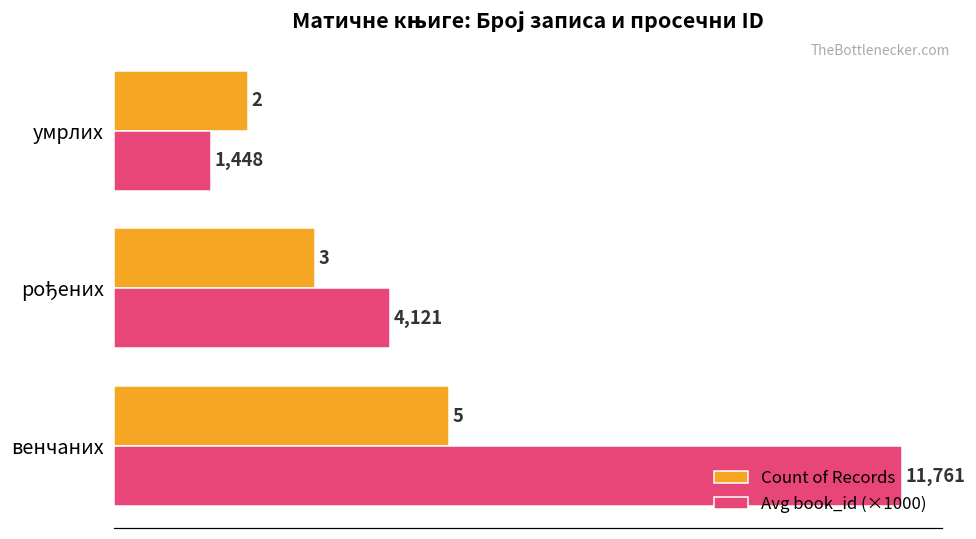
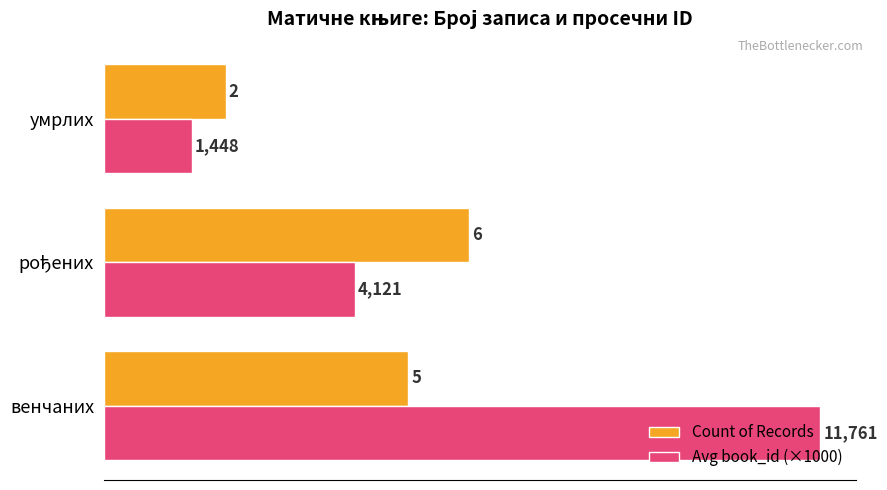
Count of Records, рођених: 3 -> 6
